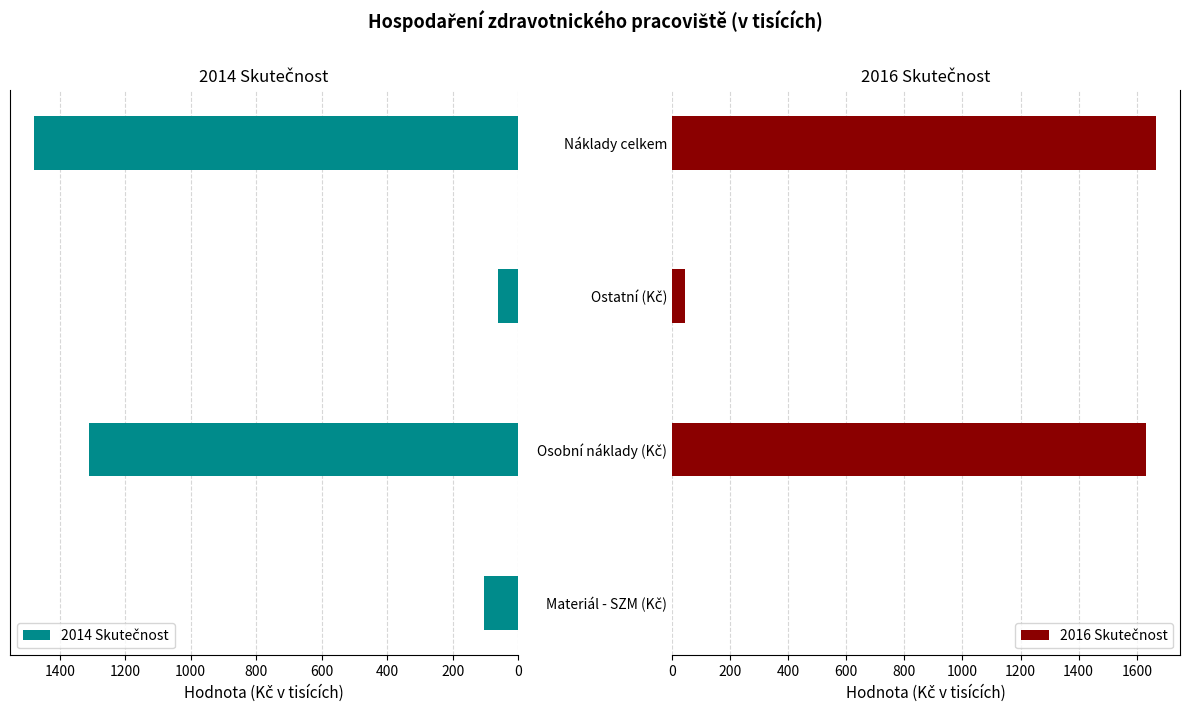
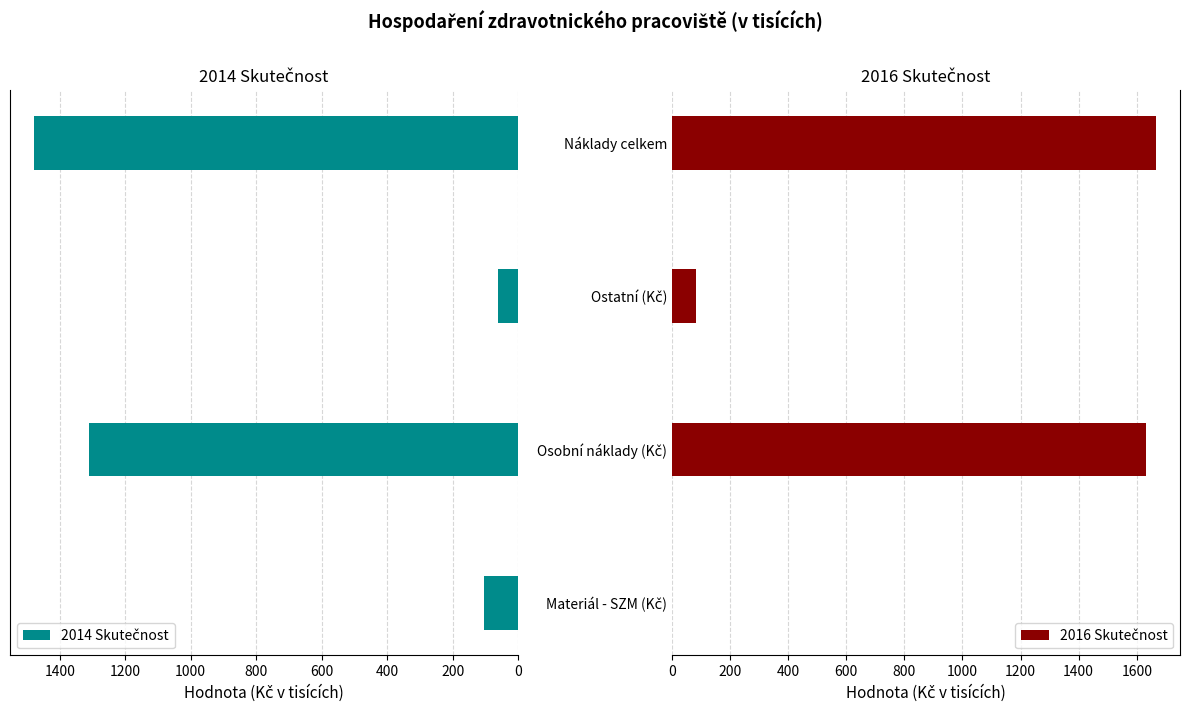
2016 Skutečnost, Ostatní (Kč): 50 -> 80
